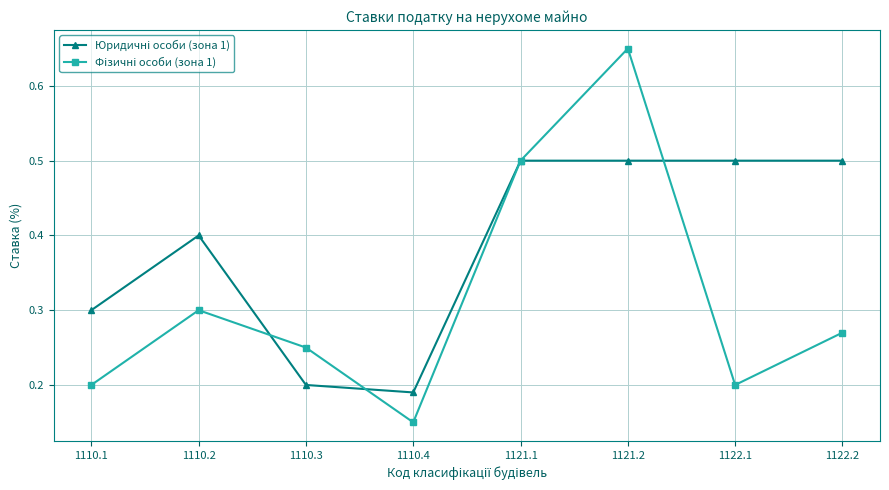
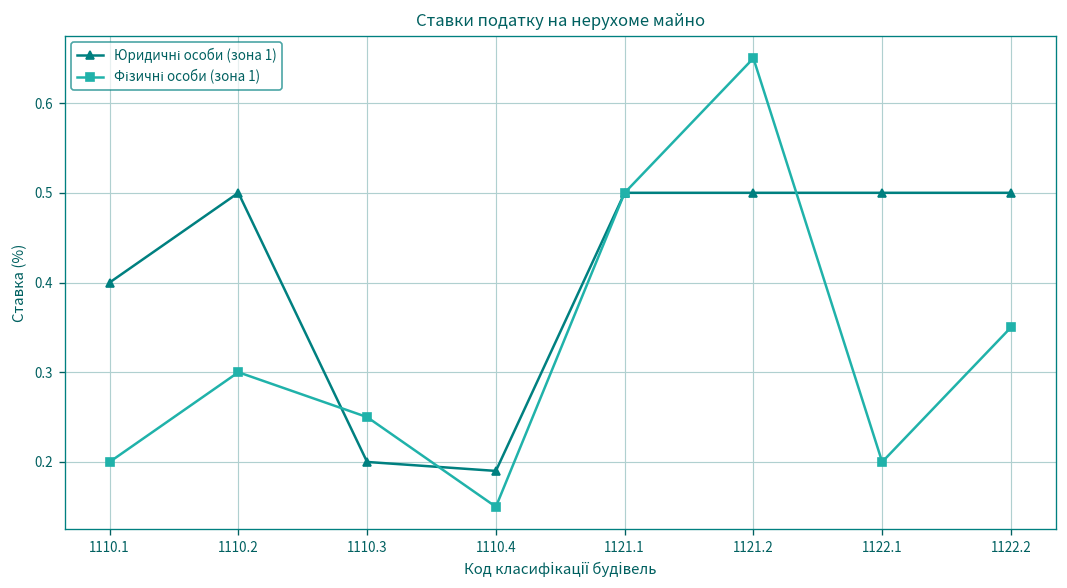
Юридичні особи (зона 1), 1110.1: 0.3 -> 0.4
Юридичні особи (зона 1), 1110.2: 0.4 -> 0.5
Фізичні особи (зона 1), 1122.2: 0.27 -> 0.35
